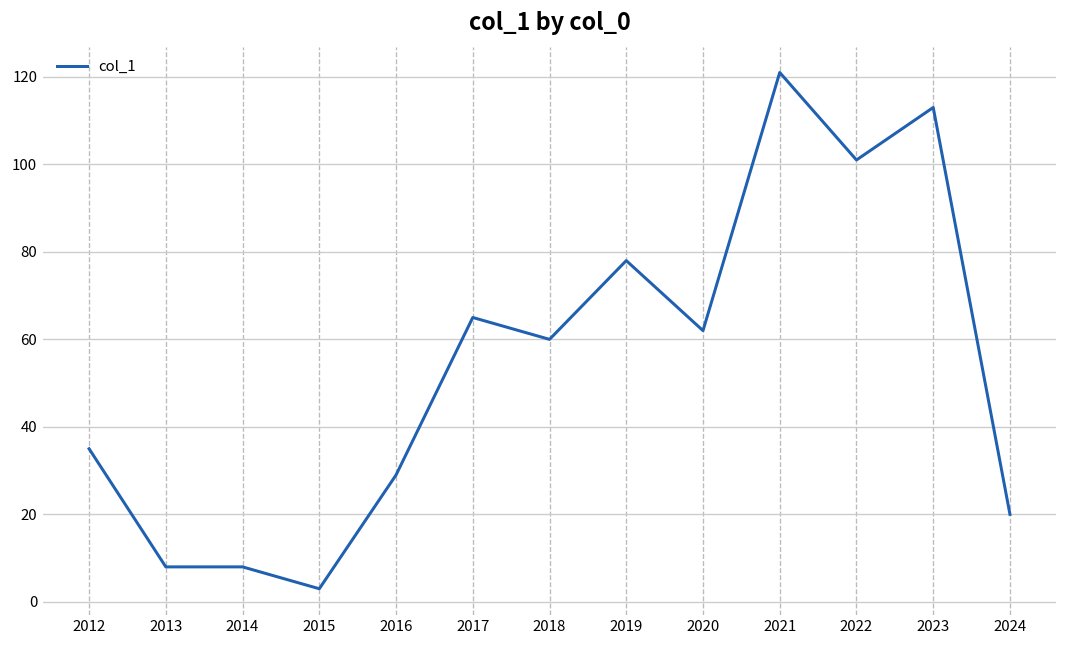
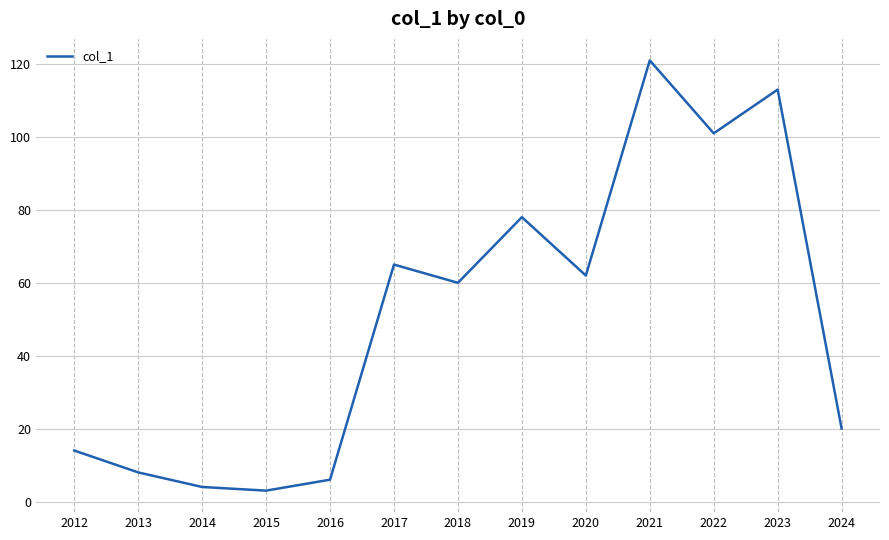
2012: 35 -> 14
2014: 8 -> 4
2016: 29 -> 6
